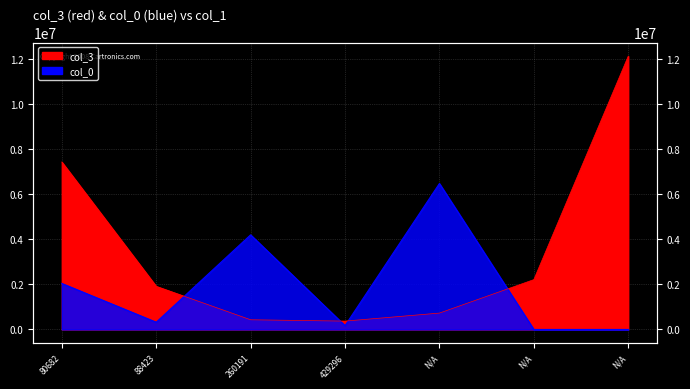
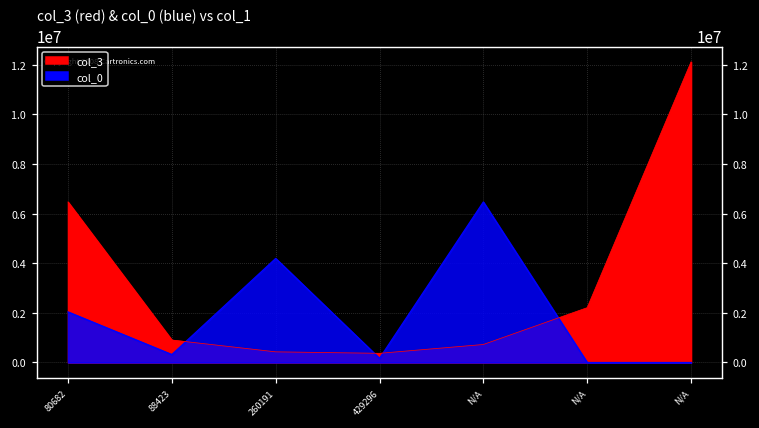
col_3, 80682: 7400000 -> 6500000
col_3, 88423: 1900000 -> 900000
